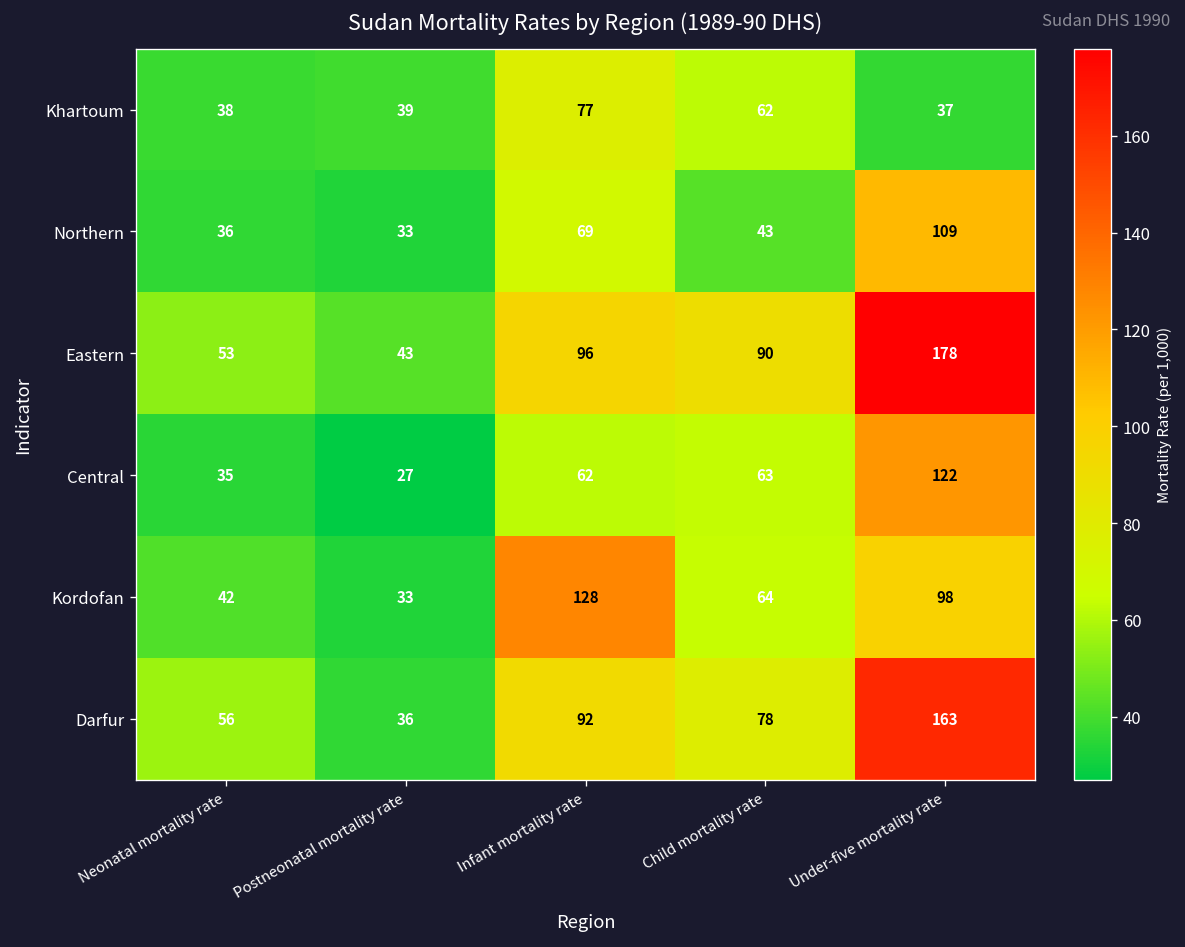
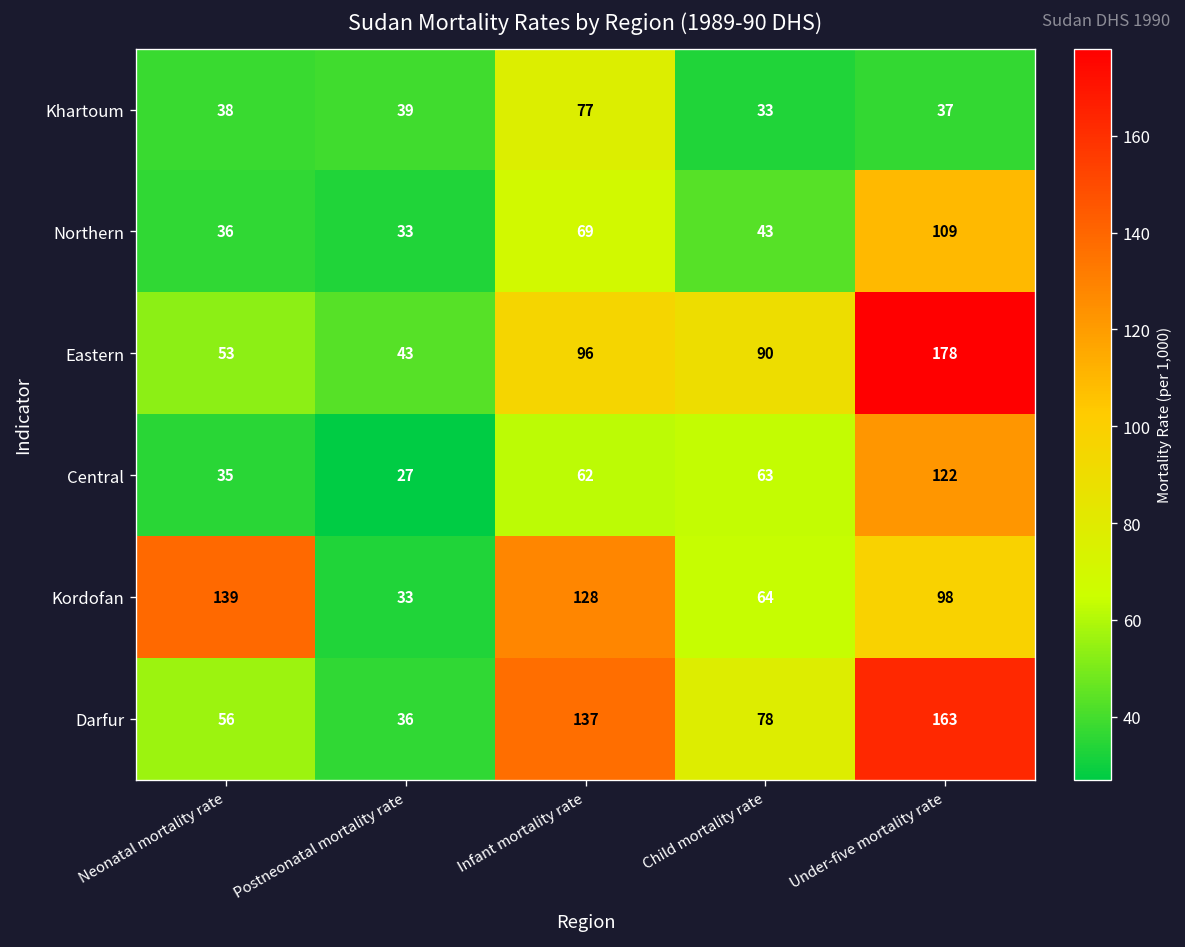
Khartoum, Child mortality rate: 62 -> 33
Kordofan, Neonatal mortality rate: 42 -> 139
Darfur, Infant mortality rate: 92 -> 137
